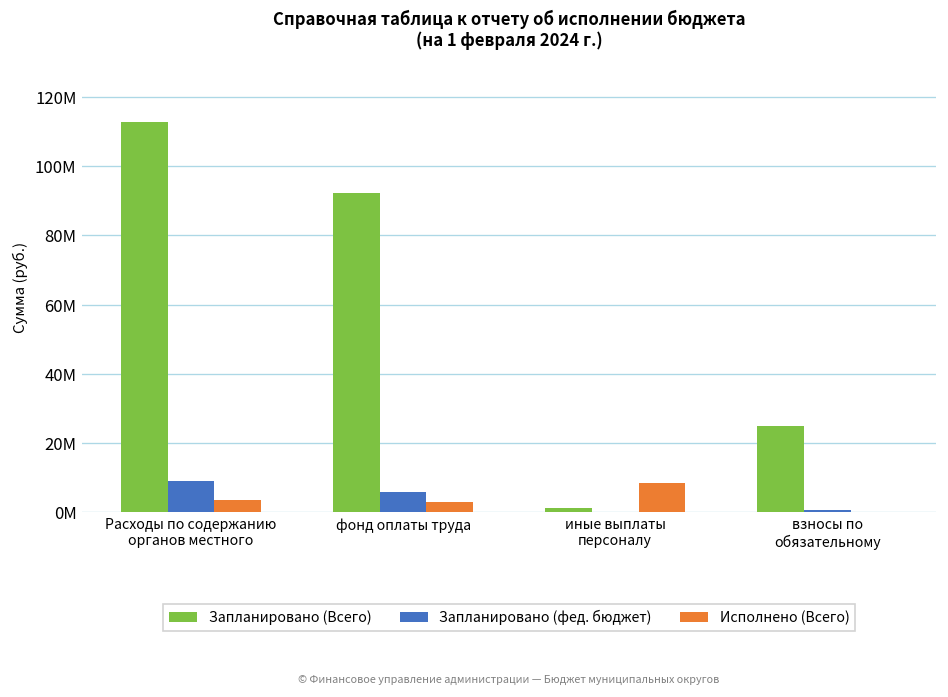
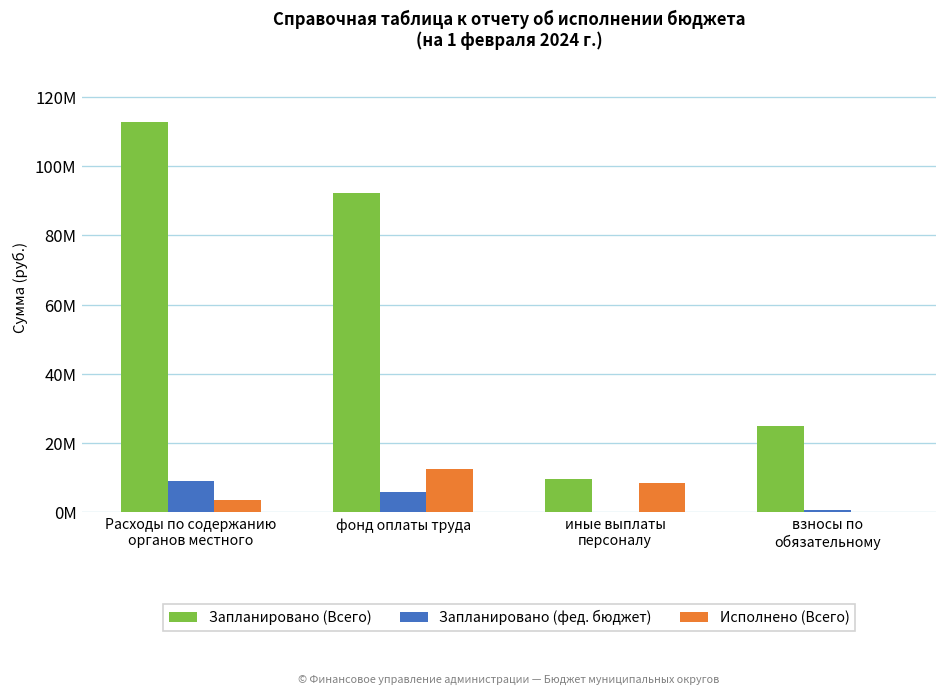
Исполнено (Всего), фонд оплаты труда: 3000000 -> 12000000
Запланировано (Всего), иные выплаты персоналу: 1000000 -> 10000000
